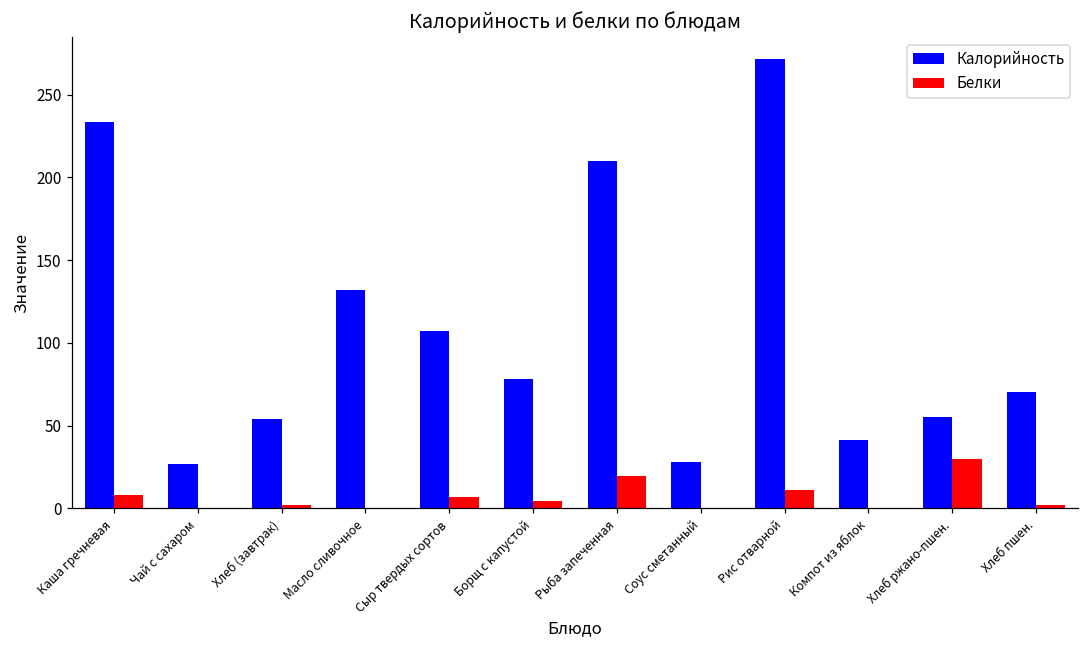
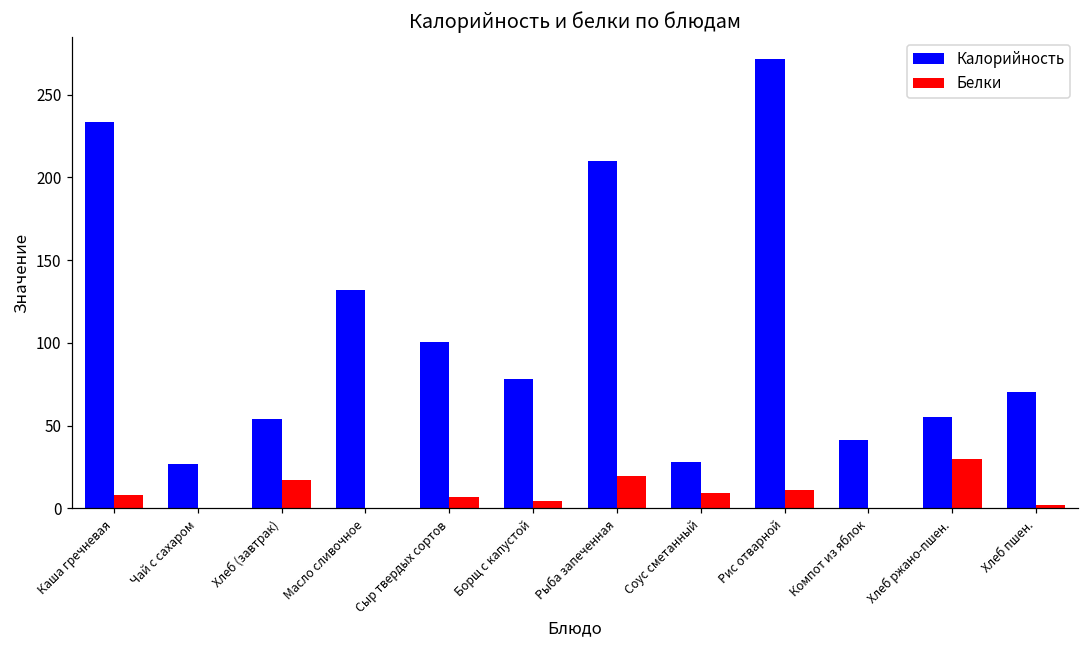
Белки, Хлеб (завтрак): 2 -> 17
Калорийность, Сыр твердых сортов: 108 -> 100
Белки, Соус сметанный: 0 -> 9
